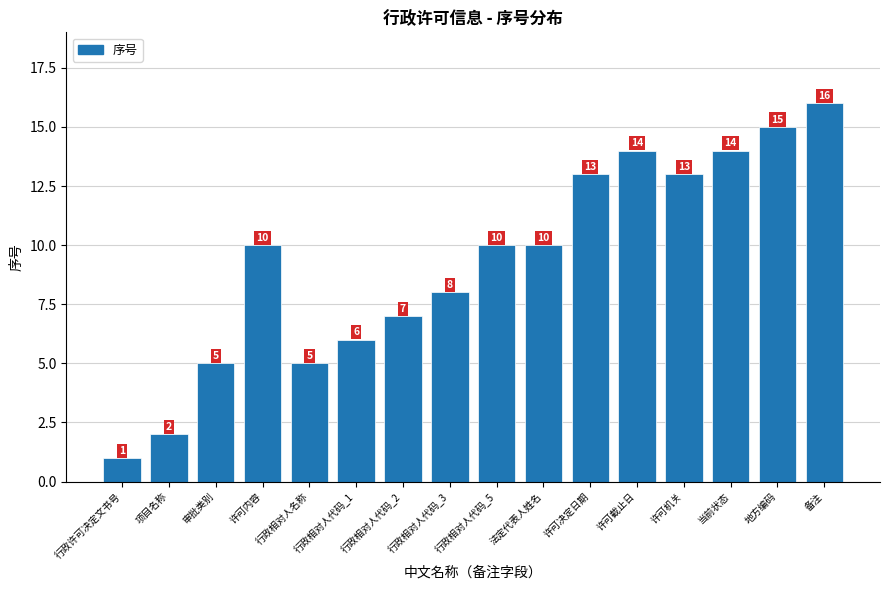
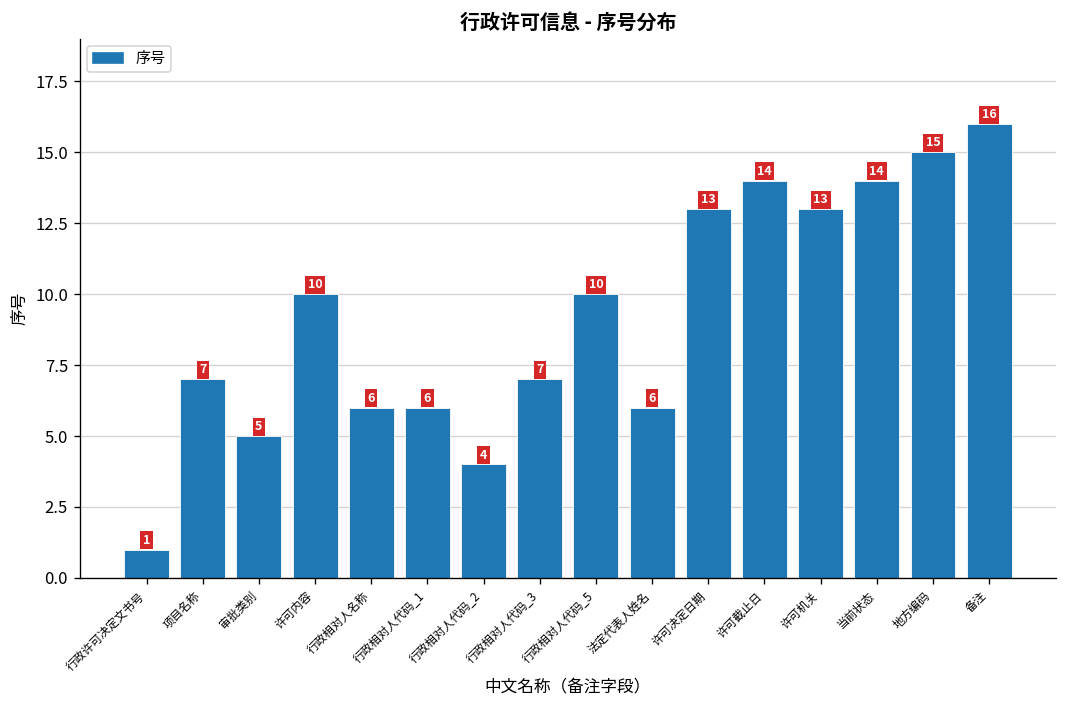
项目名称: 2 -> 7
行政相对人名称: 5 -> 6
行政相对人代码_2: 7 -> 4
行政相对人代码_3: 8 -> 7
法定代表人姓名: 10 -> 6
